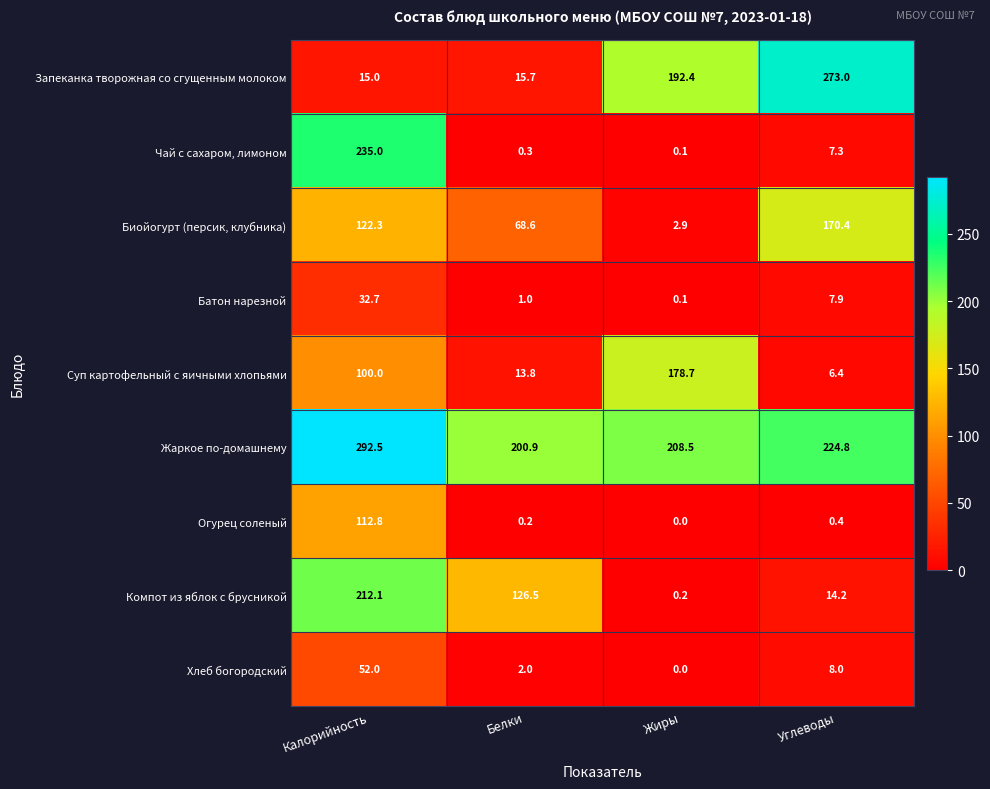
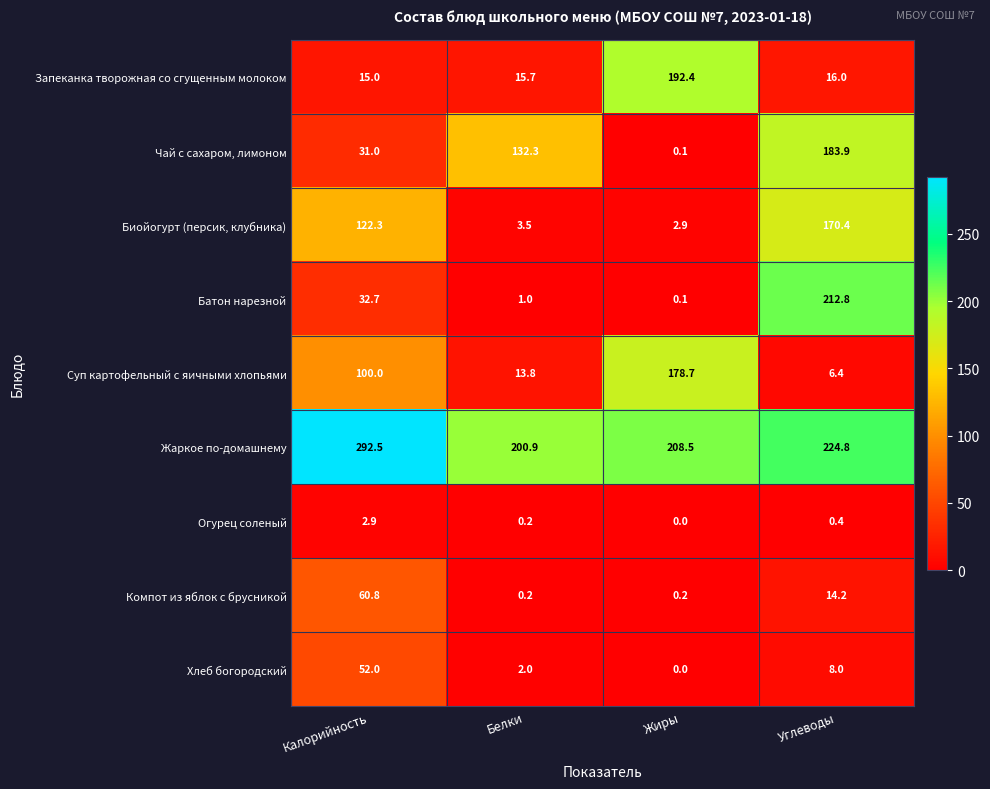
Запеканка творожная со сгущенным молоком, Углеводы: 273.0 -> 16.0
Чай с сахаром, лимоном, Калорийность: 235.0 -> 31.0
Чай с сахаром, лимоном, Белки: 0.3 -> 132.3
Чай с сахаром, лимоном, Углеводы: 7.3 -> 183.9
Биойогурт (персик, клубника), Белки: 68.6 -> 3.5
Батон нарезной, Углеводы: 7.9 -> 212.8
Огурец соленый, Калорийность: 112.8 -> 2.9
Компот из яблок с брусникой, Калорийность: 212.1 -> 60.8
Компот из яблок с брусникой, Белки: 126.5 -> 0.2
